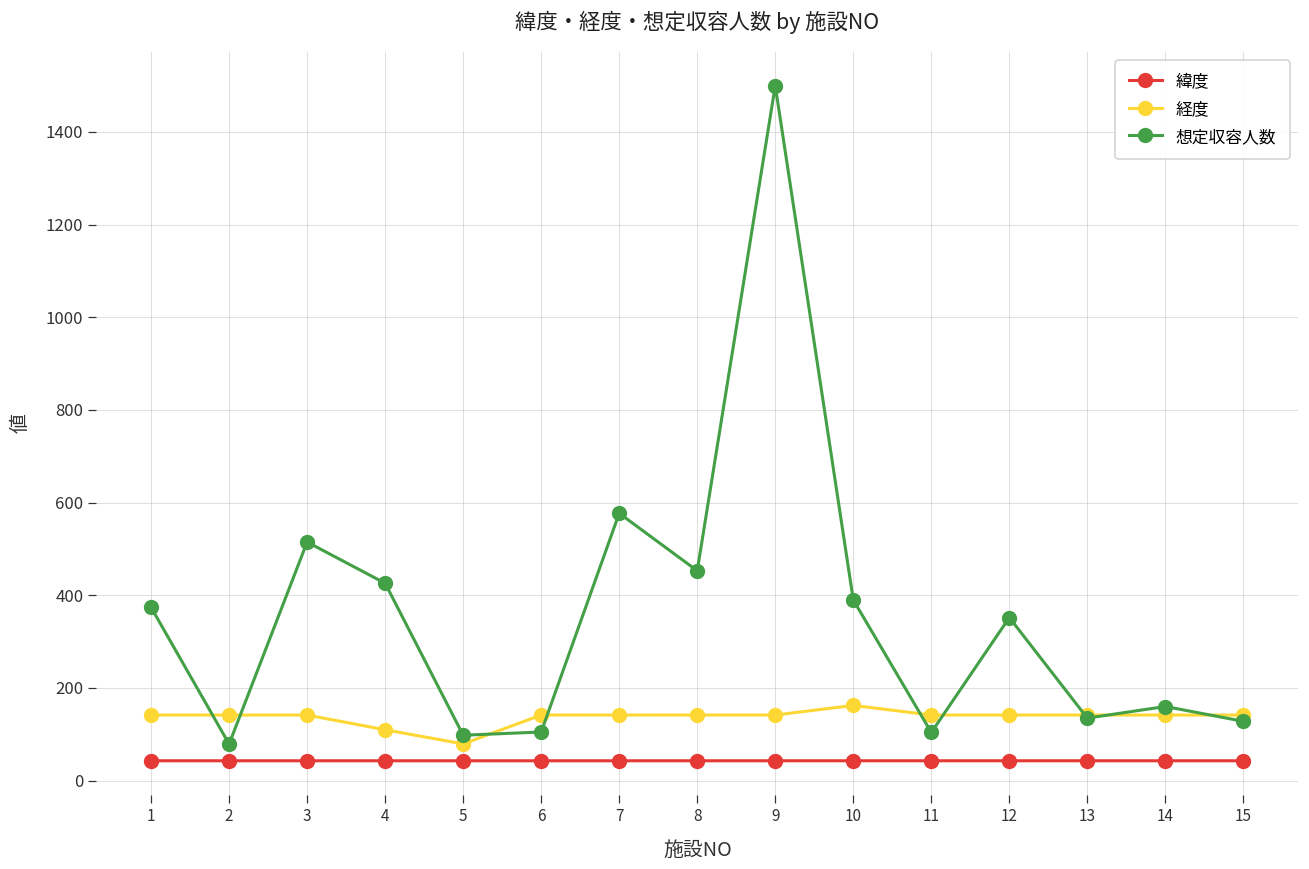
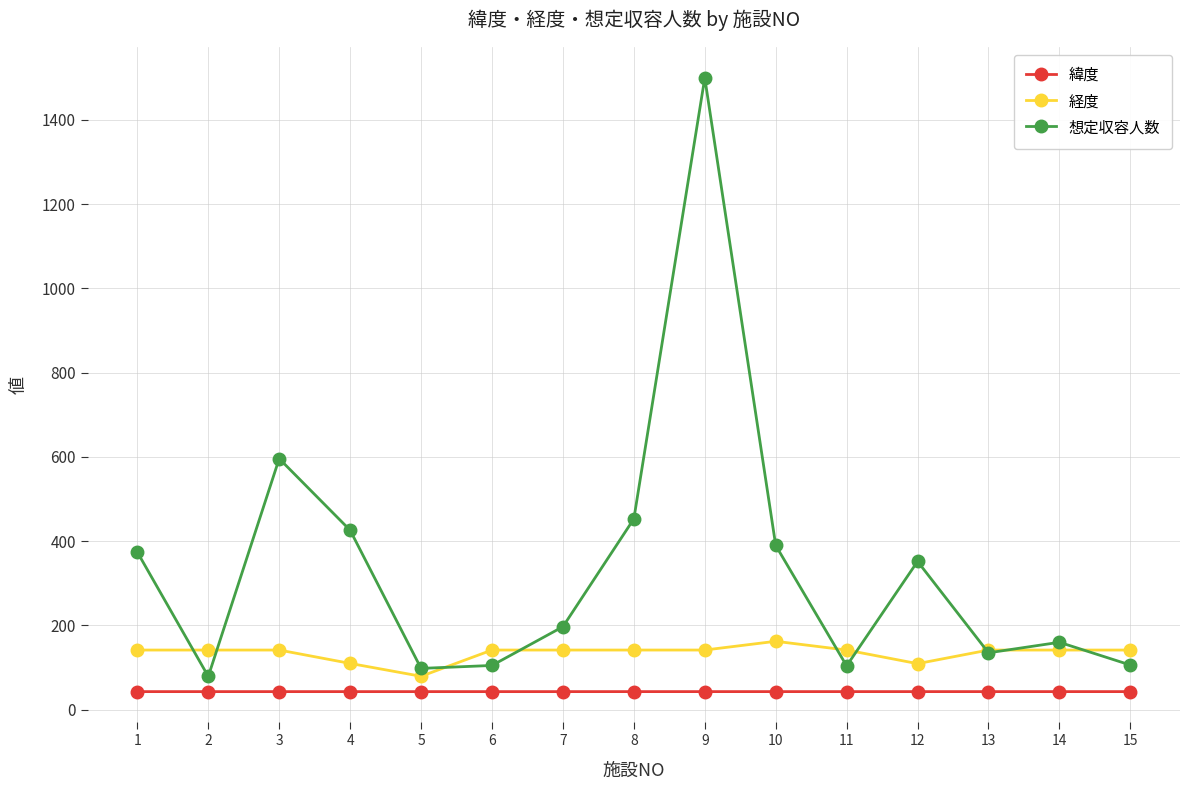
想定収容人数, 3: 520 -> 600
想定収容人数, 7: 580 -> 200
経度, 12: 140 -> 110
想定収容人数, 15: 130 -> 110
